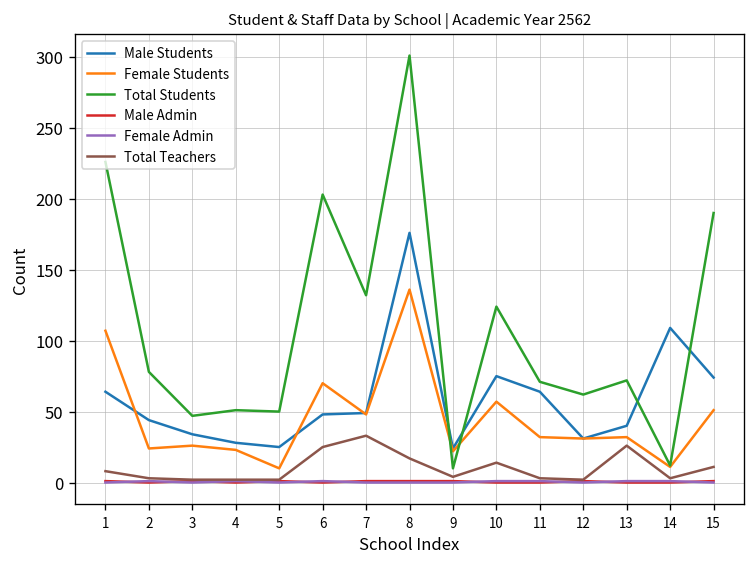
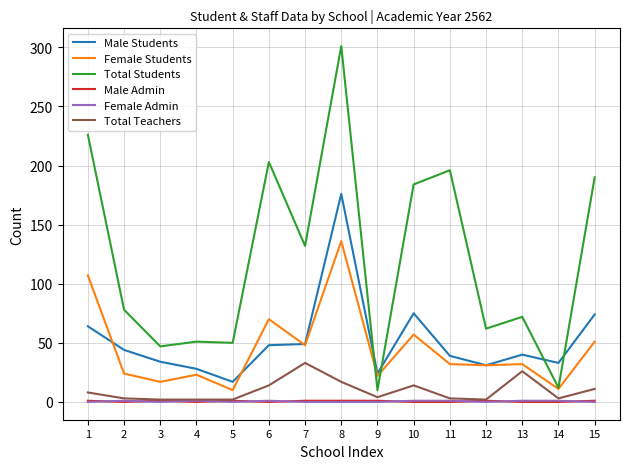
Female Students, 3: 26 -> 17
Male Students, 5: 25 -> 17
Total Teachers, 6: 25 -> 14
Total Students, 10: 124 -> 184
Male Students, 11: 64 -> 39
Total Students, 11: 71 -> 196
Male Students, 14: 109 -> 33
